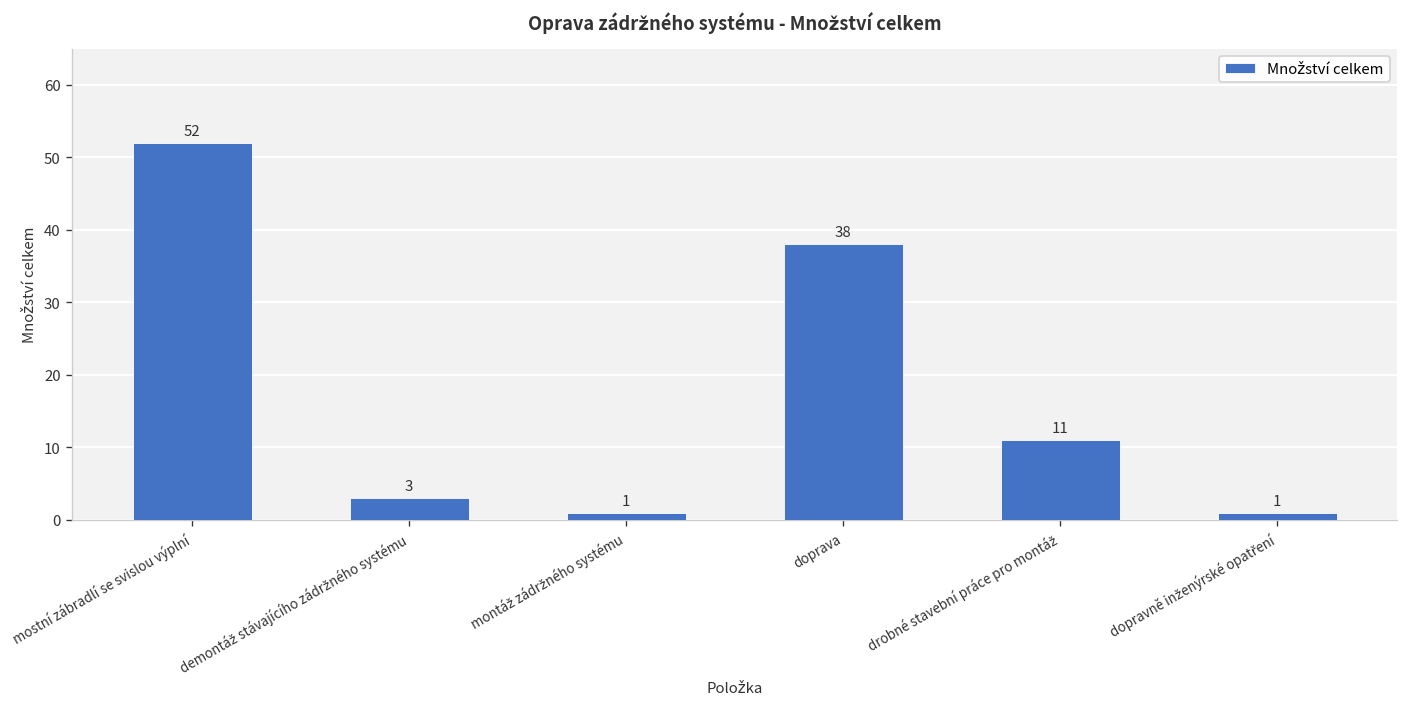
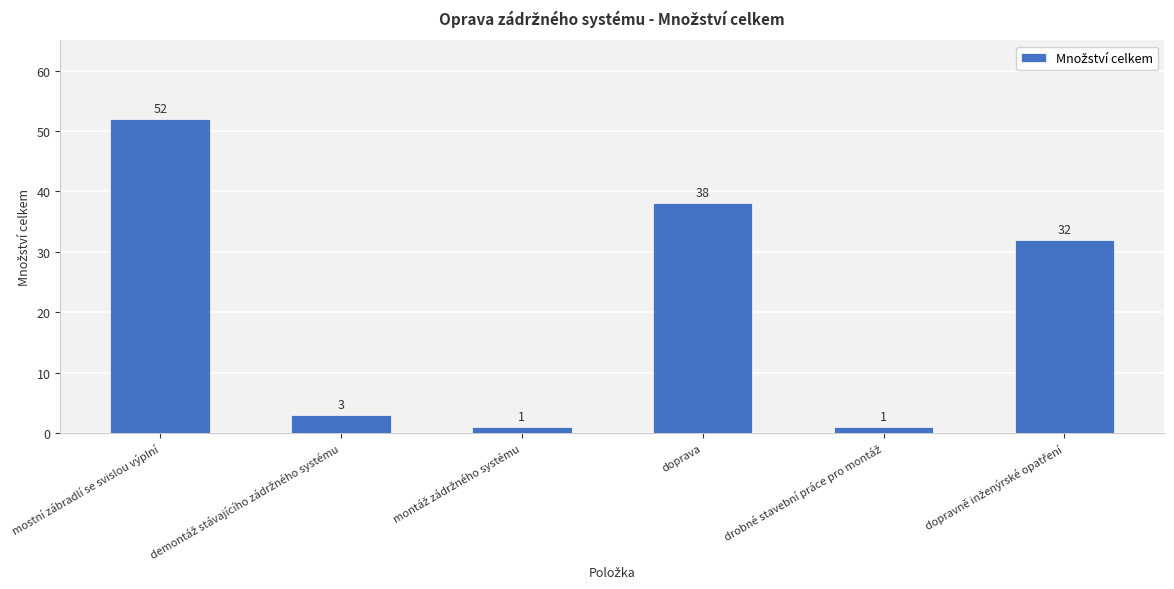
drobné stavební práce pro montáž: 11 -> 1
dopravně inženýrské opatření: 1 -> 32
